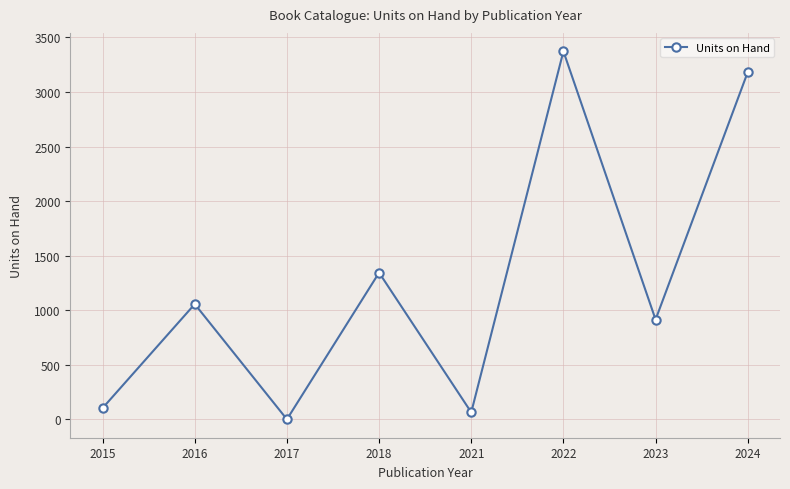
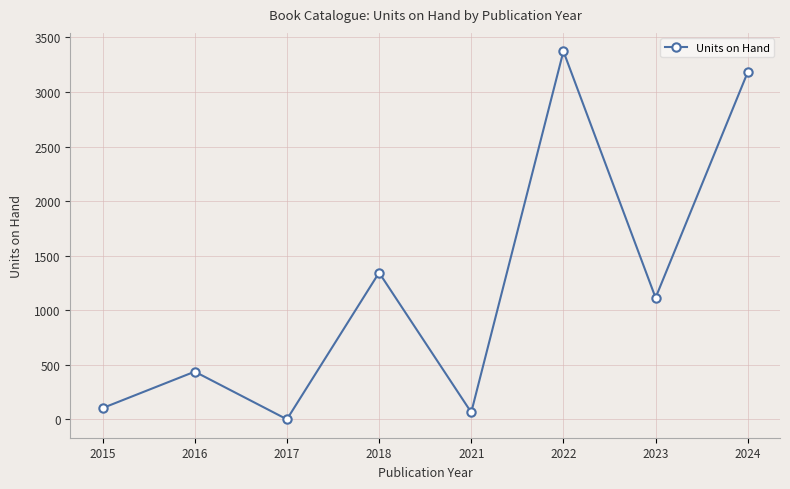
2016: 1060 -> 440
2023: 910 -> 1110
